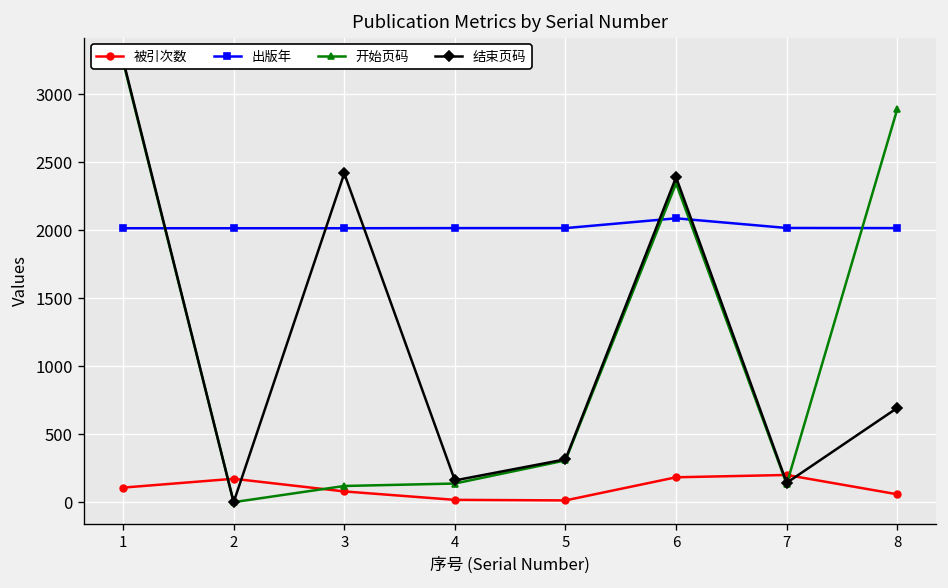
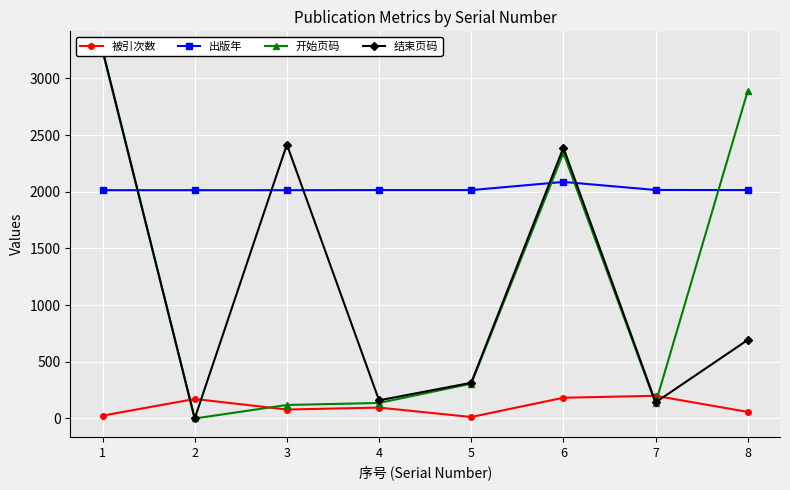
被引次数, 1: 110 -> 30
被引次数, 4: 20 -> 100
